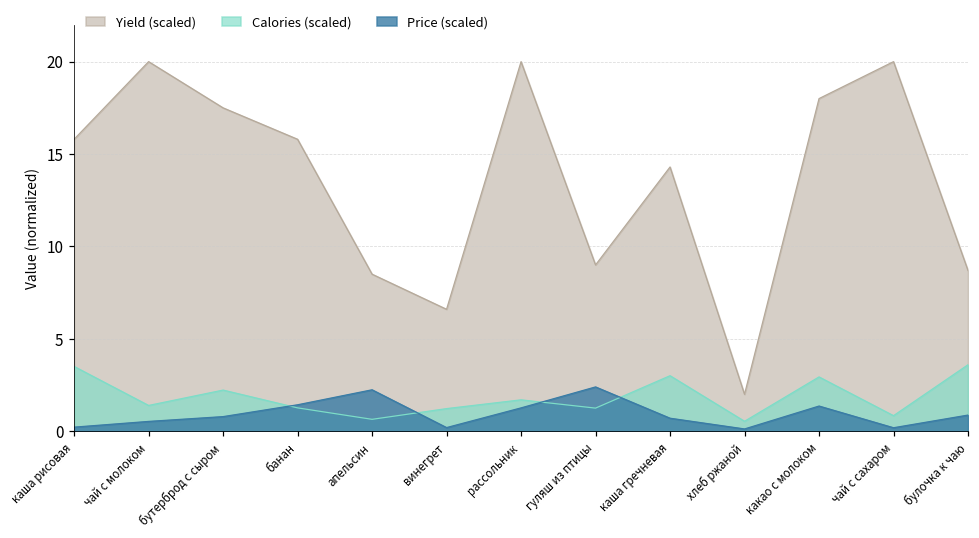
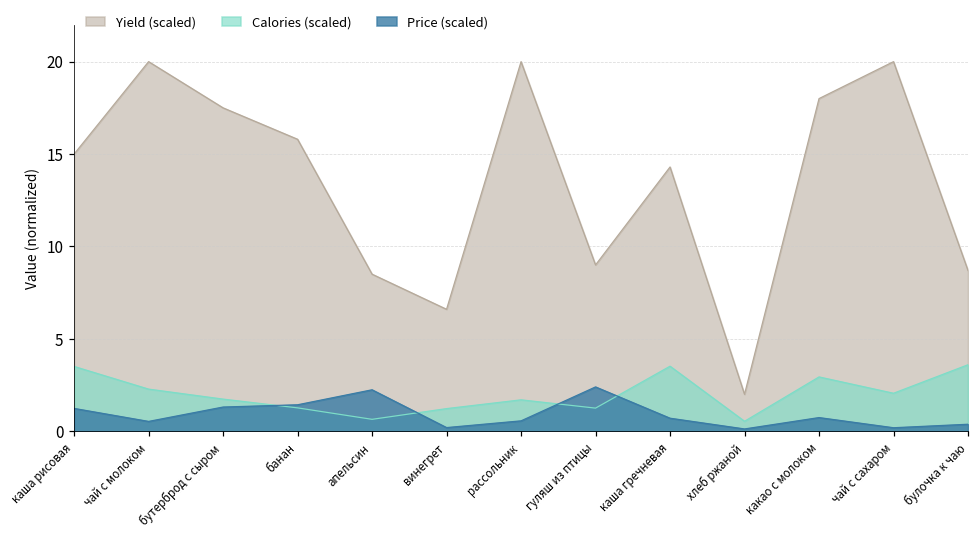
Yield (scaled), каша рисовая: 15.8 -> 15.0
Price (scaled), каша рисовая: 0.2 -> 1.2
Calories (scaled), чай с молоком: 1.4 -> 2.3
Calories (scaled), бутерброд с сыром: 2.2 -> 1.7
Price (scaled), бутерброд с сыром: 0.8 -> 1.3
Price (scaled), рассольник: 1.3 -> 0.6
Calories (scaled), каша гречневая: 3.0 -> 3.5
Price (scaled), какао с молоком: 1.4 -> 0.7
Calories (scaled), чай с сахаром: 0.8 -> 2.1
Price (scaled), булочка к чаю: 0.9 -> 0.4
